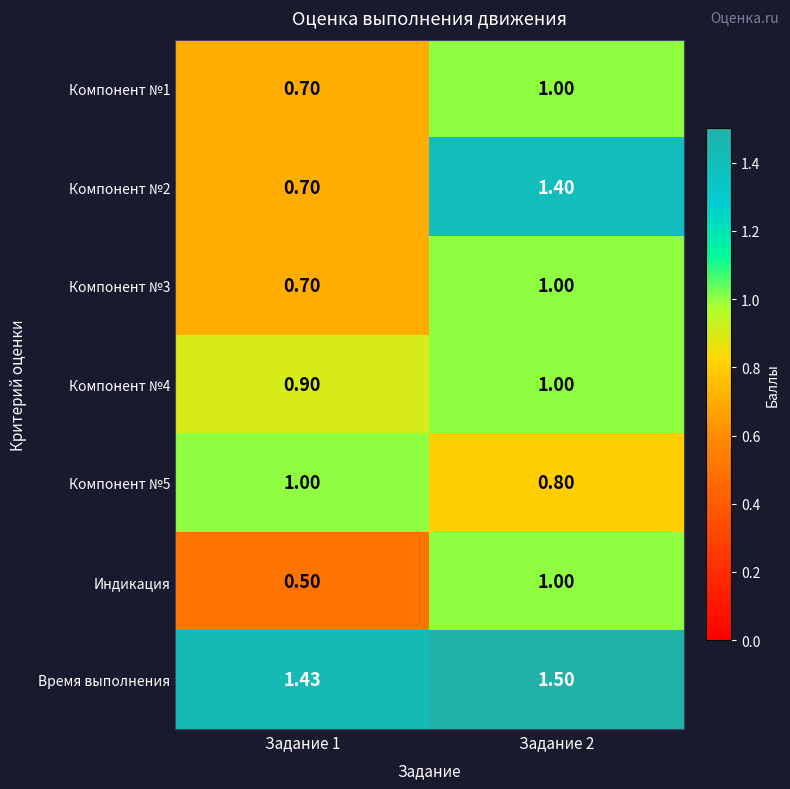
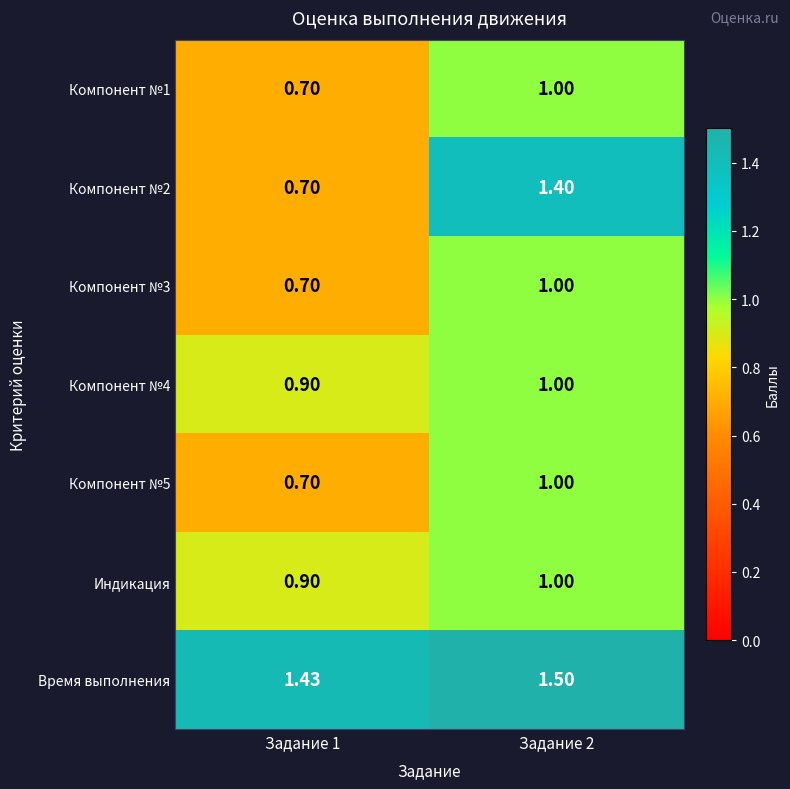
Компонент №5, Задание 1: 1.00 -> 0.70
Компонент №5, Задание 2: 0.80 -> 1.00
Индикация, Задание 1: 0.50 -> 0.90
